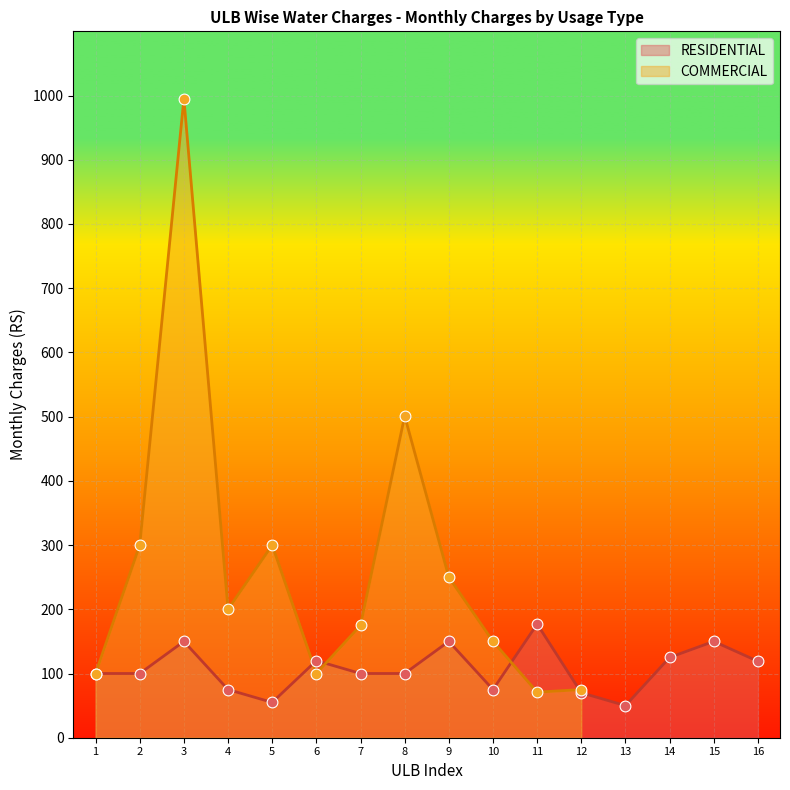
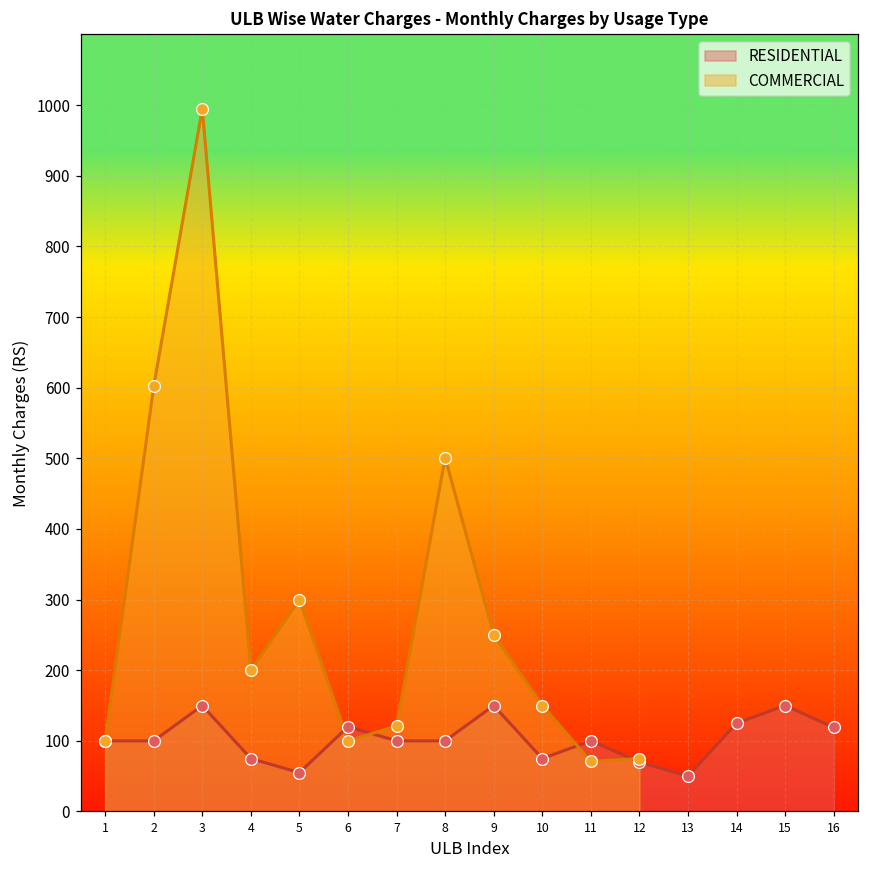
COMMERCIAL, 2: 300 -> 600
COMMERCIAL, 7: 180 -> 120
RESIDENTIAL, 11: 180 -> 100
